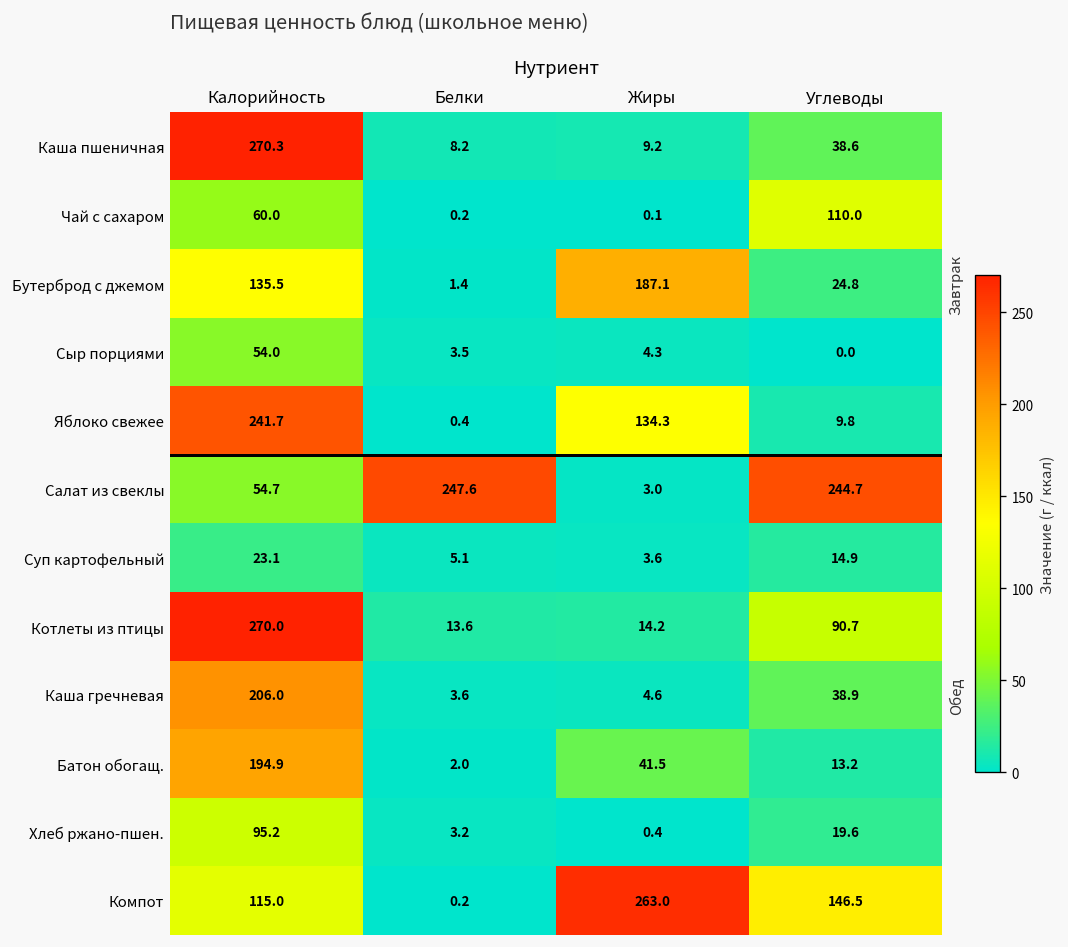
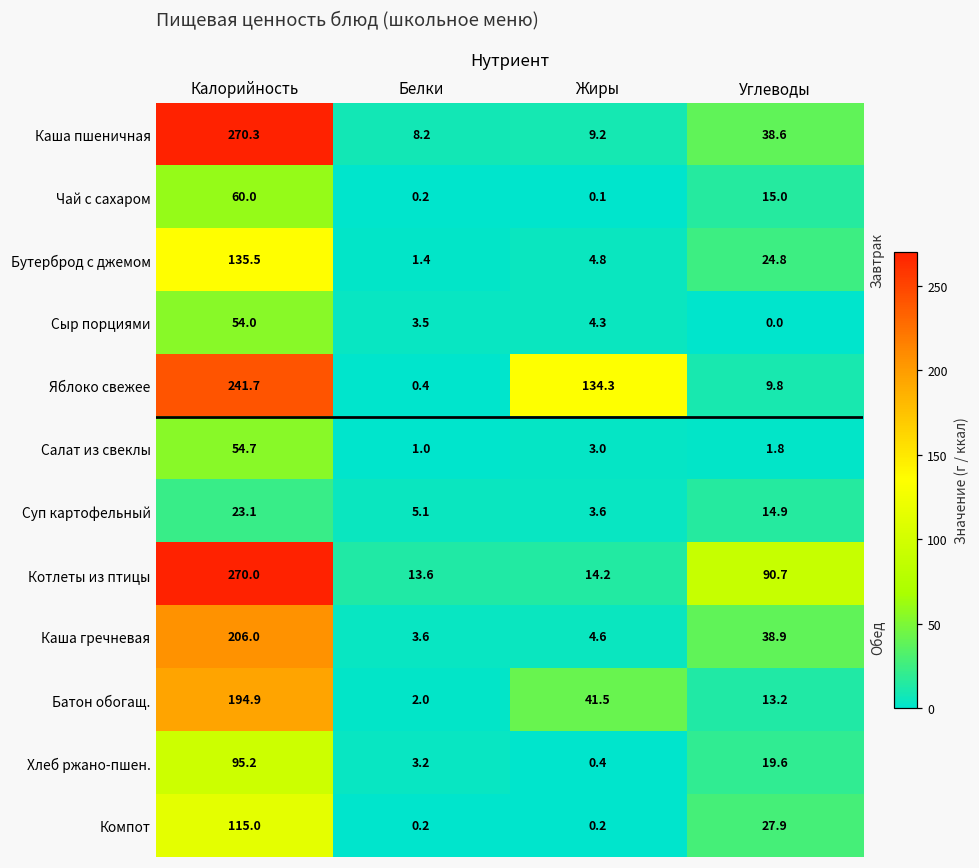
Чай с сахаром, Углеводы: 110.0 -> 15.0
Бутерброд с джемом, Жиры: 187.1 -> 4.8
Салат из свеклы, Белки: 247.6 -> 1.0
Салат из свеклы, Углеводы: 244.7 -> 1.8
Компот, Жиры: 263.0 -> 0.2
Компот, Углеводы: 146.5 -> 27.9
